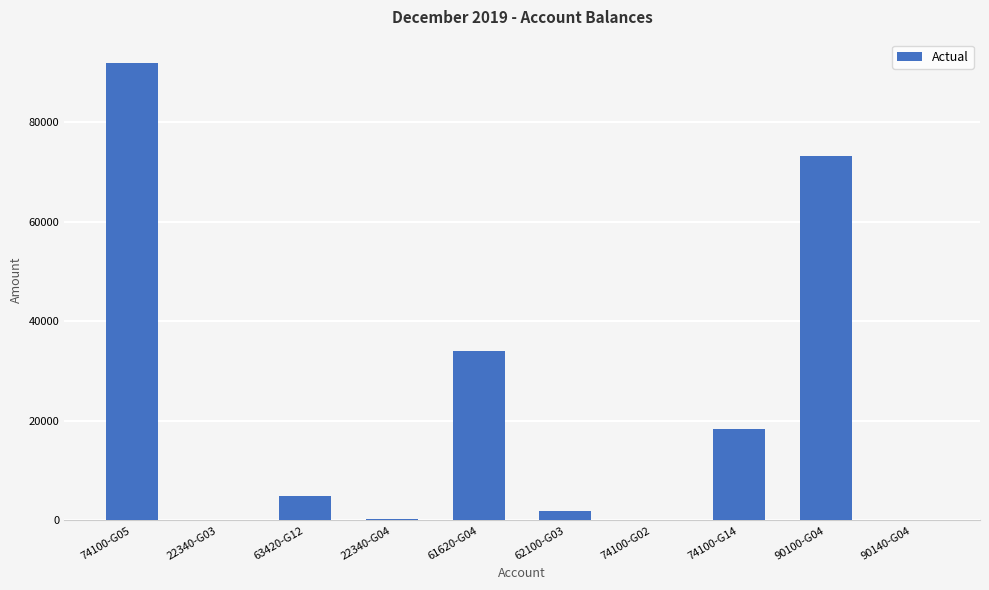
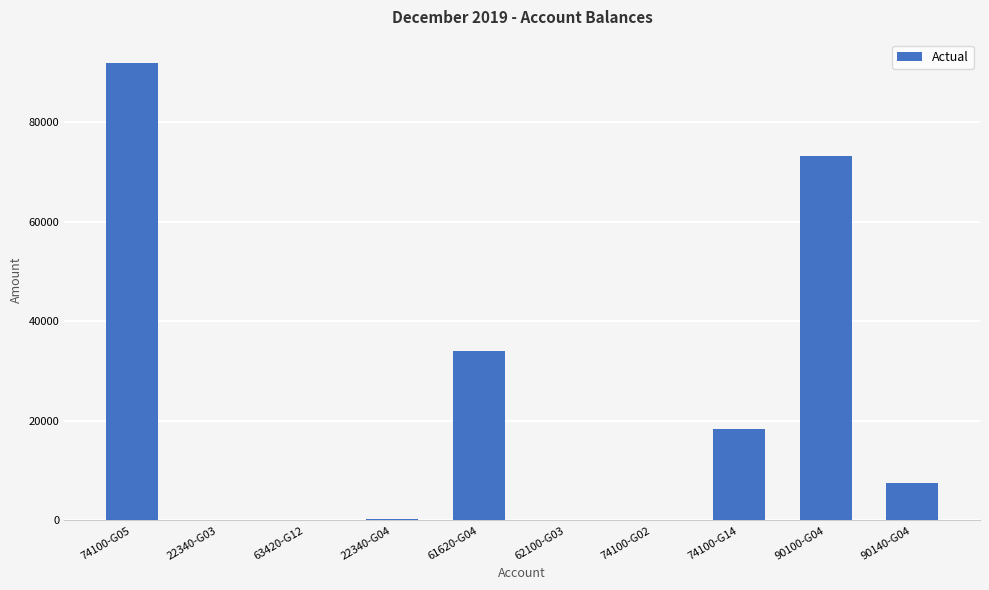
63420-G12: 5000 -> 0
62100-G03: 2000 -> 0
90140-G04: 0 -> 8000
